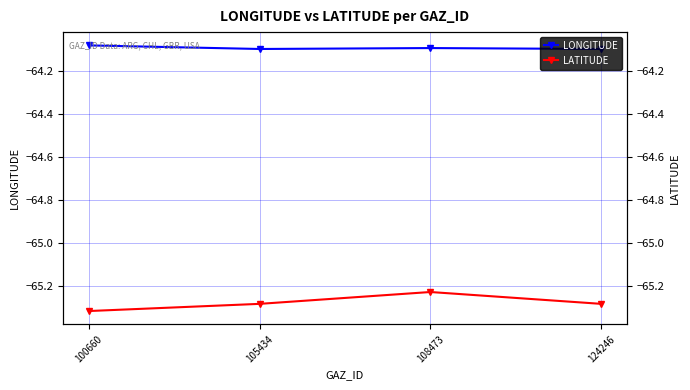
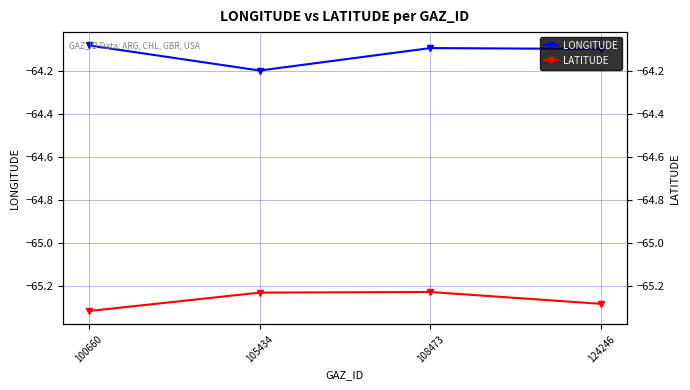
LONGITUDE, 105434: -64.1 -> -64.2
LATITUDE, 105434: -65.28 -> -65.23
